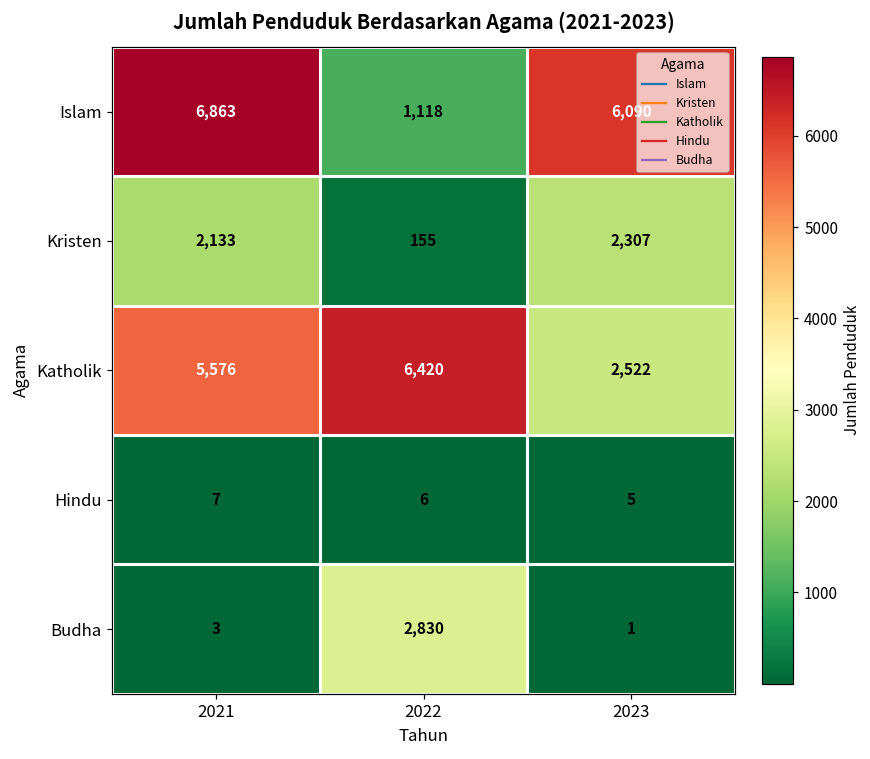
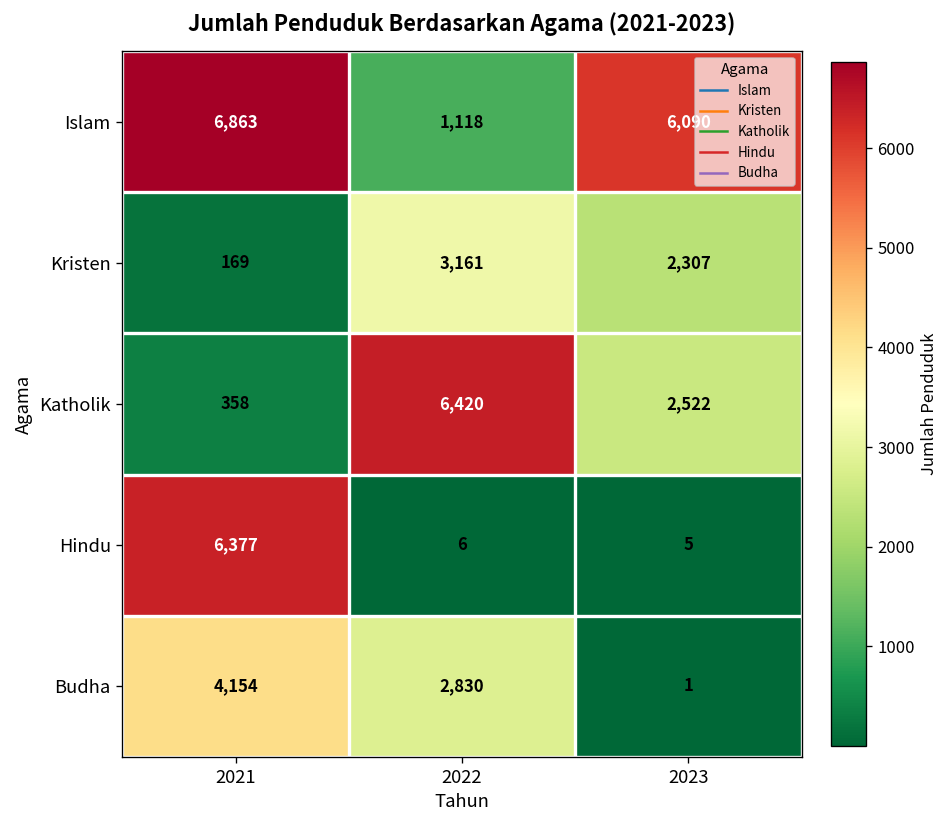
Kristen, 2021: 2,133 -> 169
Kristen, 2022: 155 -> 3,161
Katholik, 2021: 5,576 -> 358
Hindu, 2021: 7 -> 6,377
Budha, 2021: 3 -> 4,154
